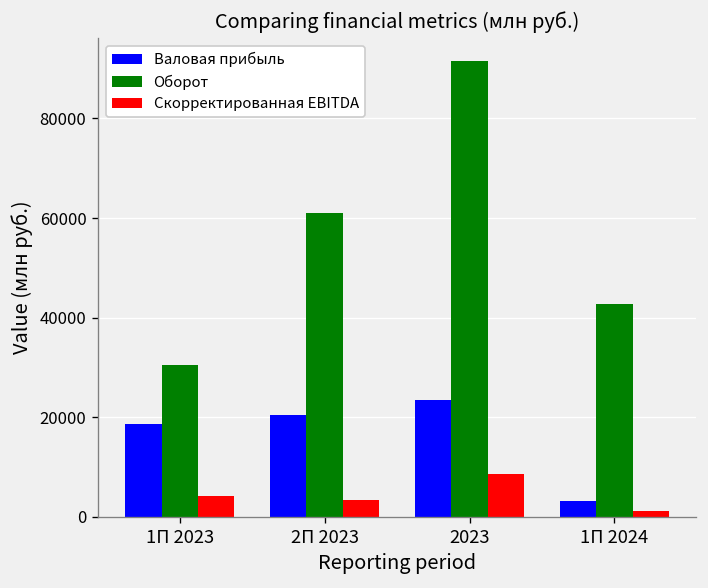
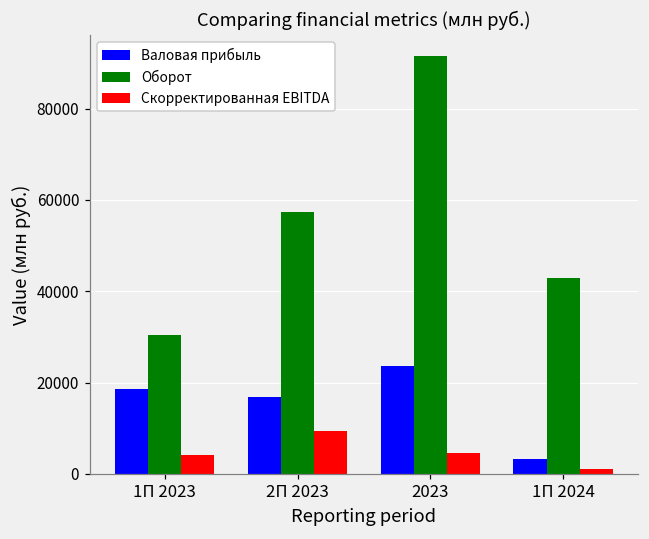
Валовая прибыль, 2П 2023: 20000 -> 17000
Оборот, 2П 2023: 61000 -> 57000
Скорректированная EBITDA, 2П 2023: 3000 -> 9000
Скорректированная EBITDA, 2023: 9000 -> 4000
